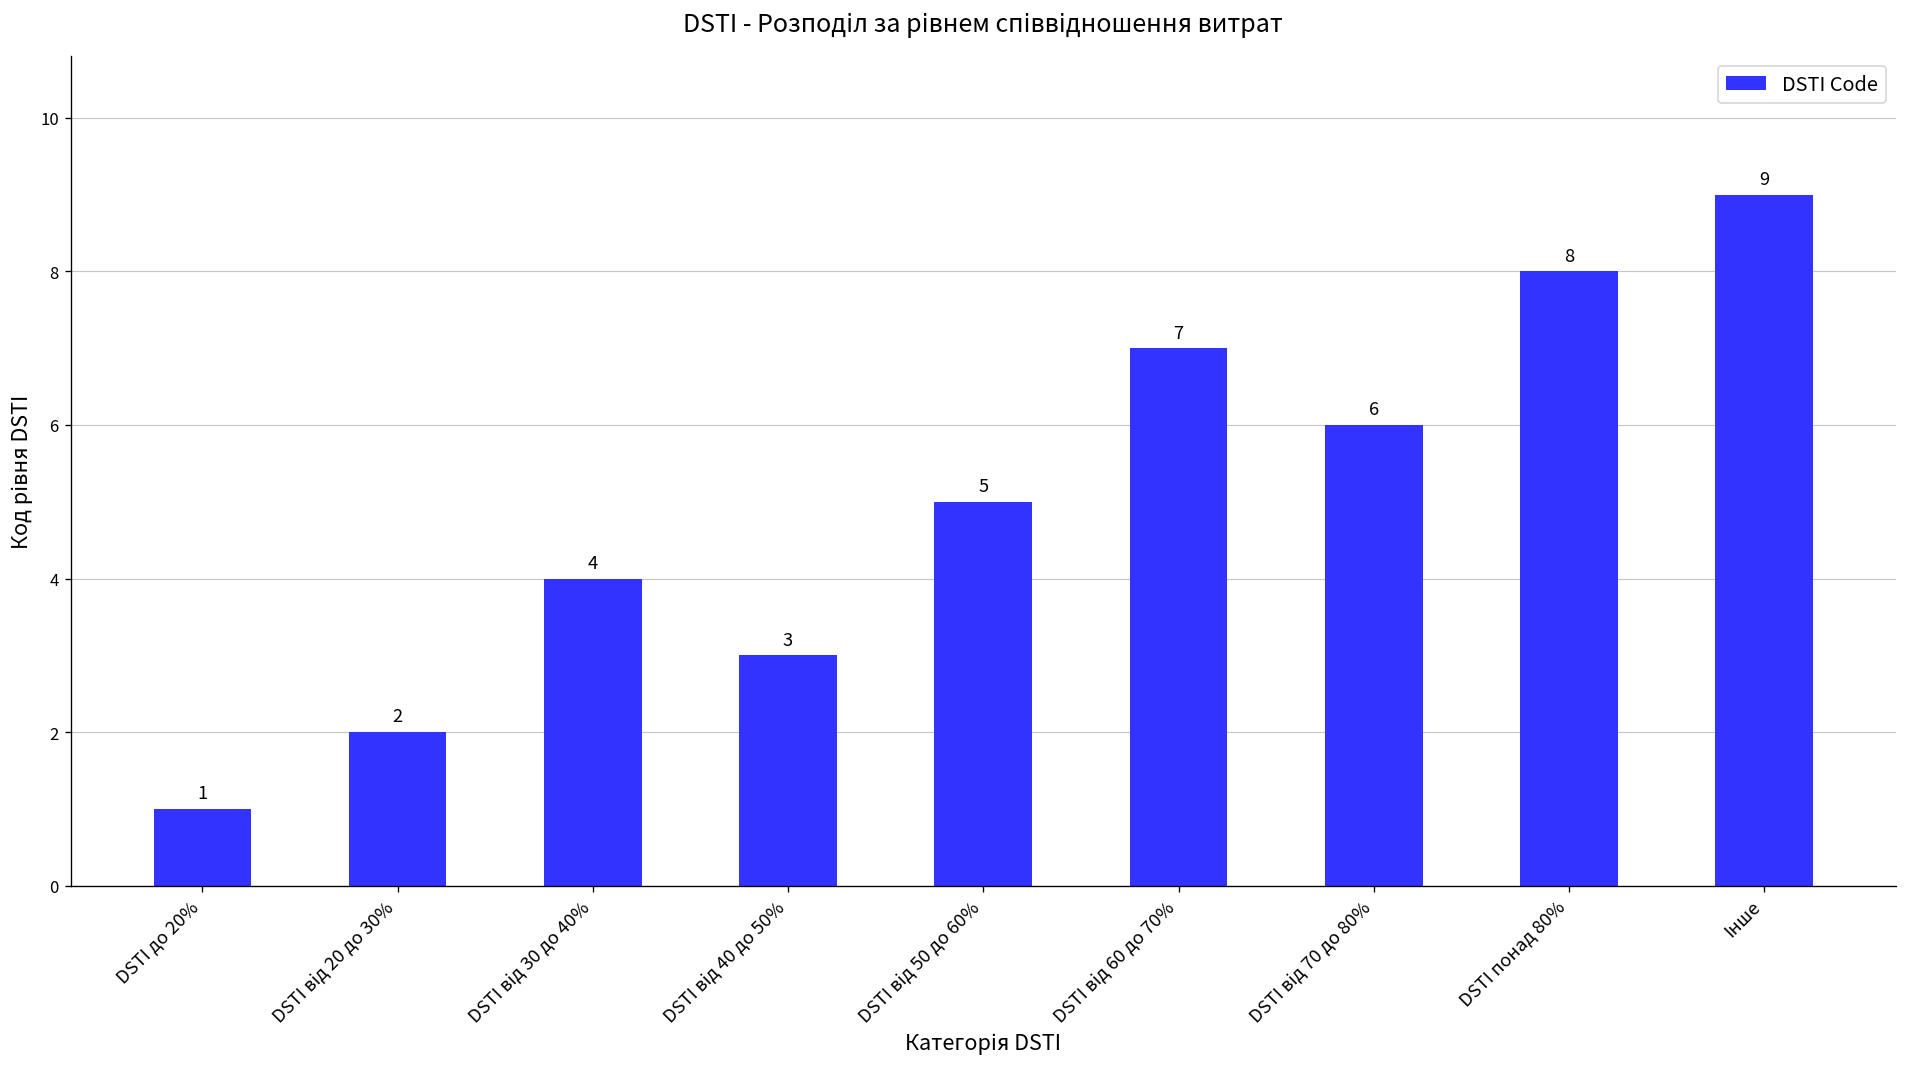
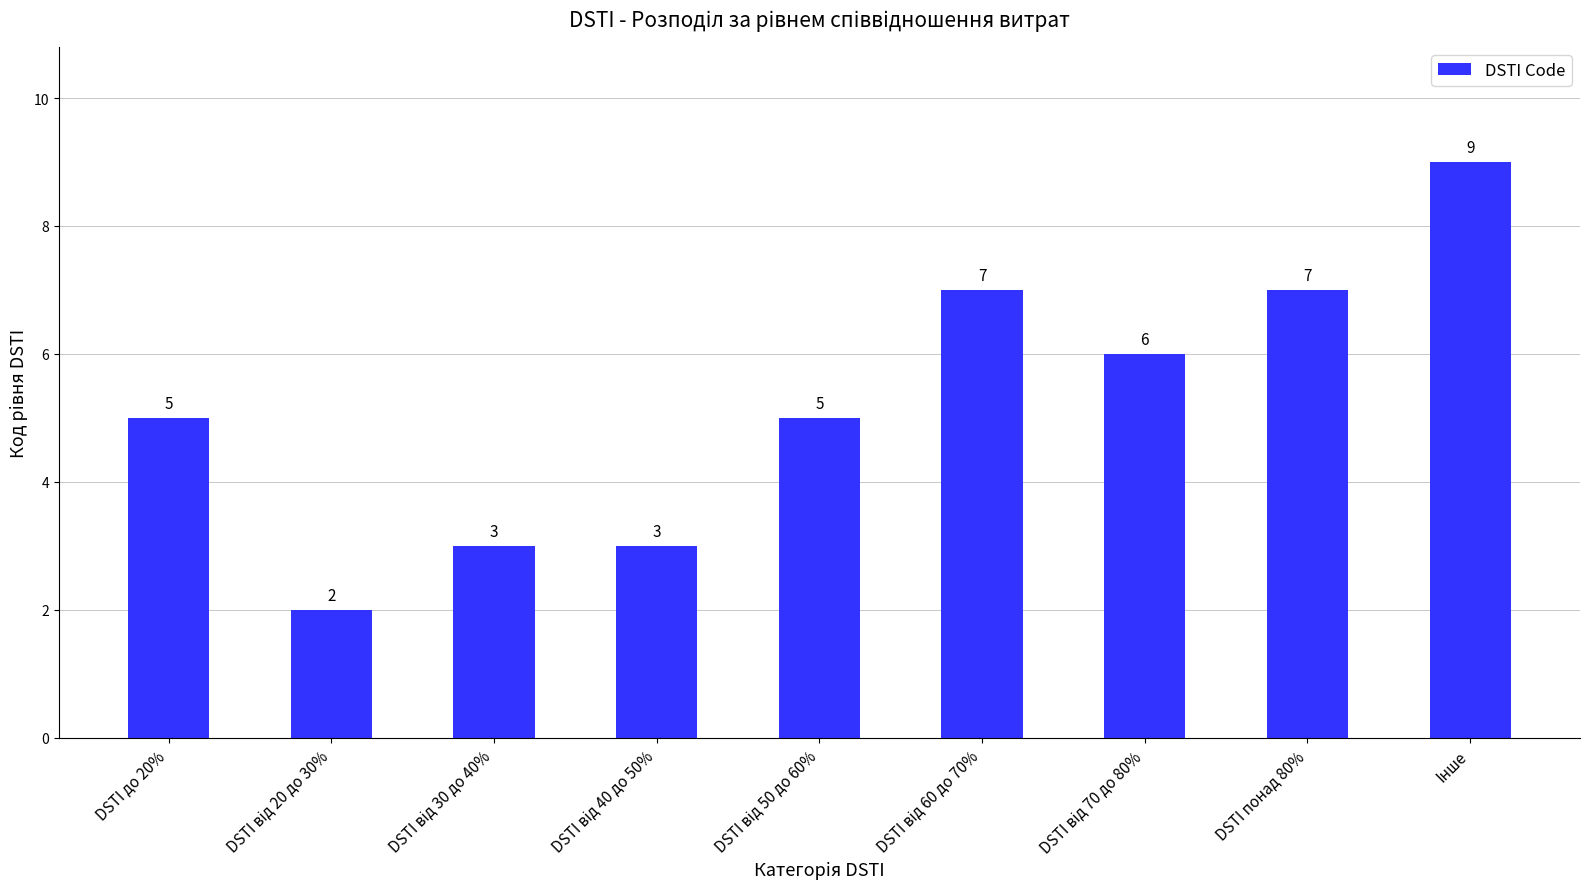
DSTI до 20%: 1 -> 5
DSTI від 30 до 40%: 4 -> 3
DSTI понад 80%: 8 -> 7
